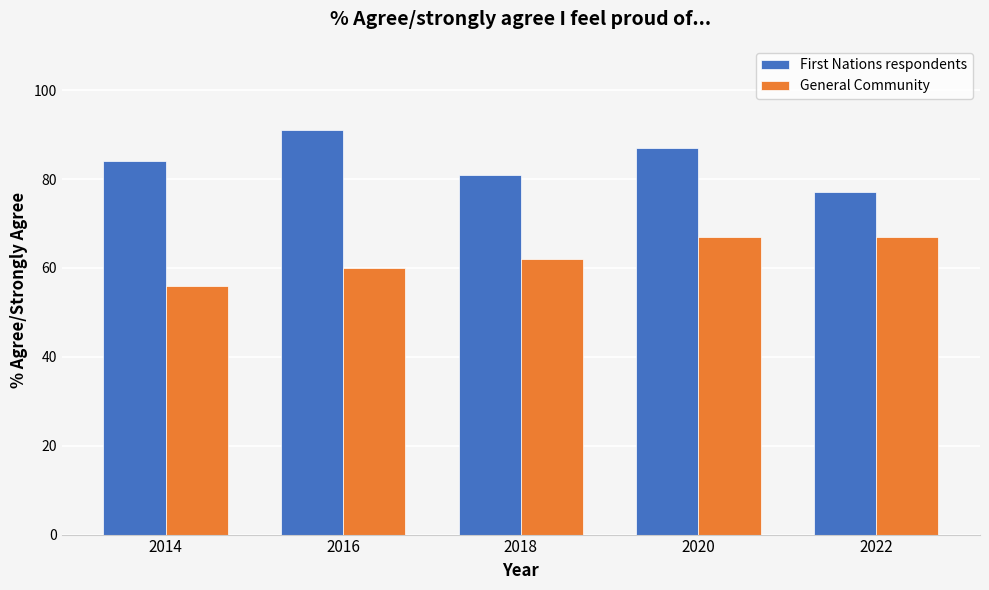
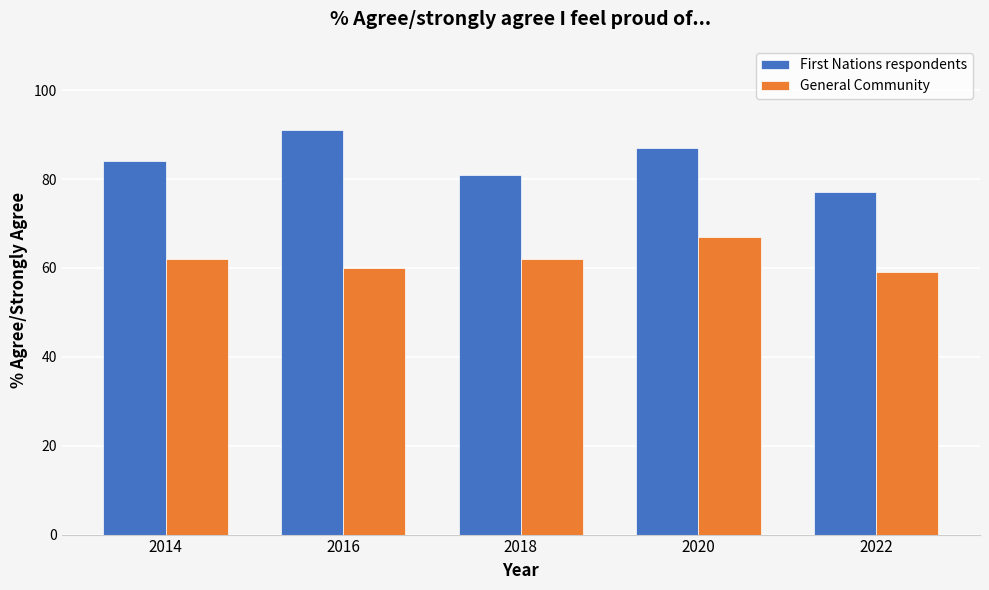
General Community, 2014: 56 -> 62
General Community, 2022: 67 -> 59
